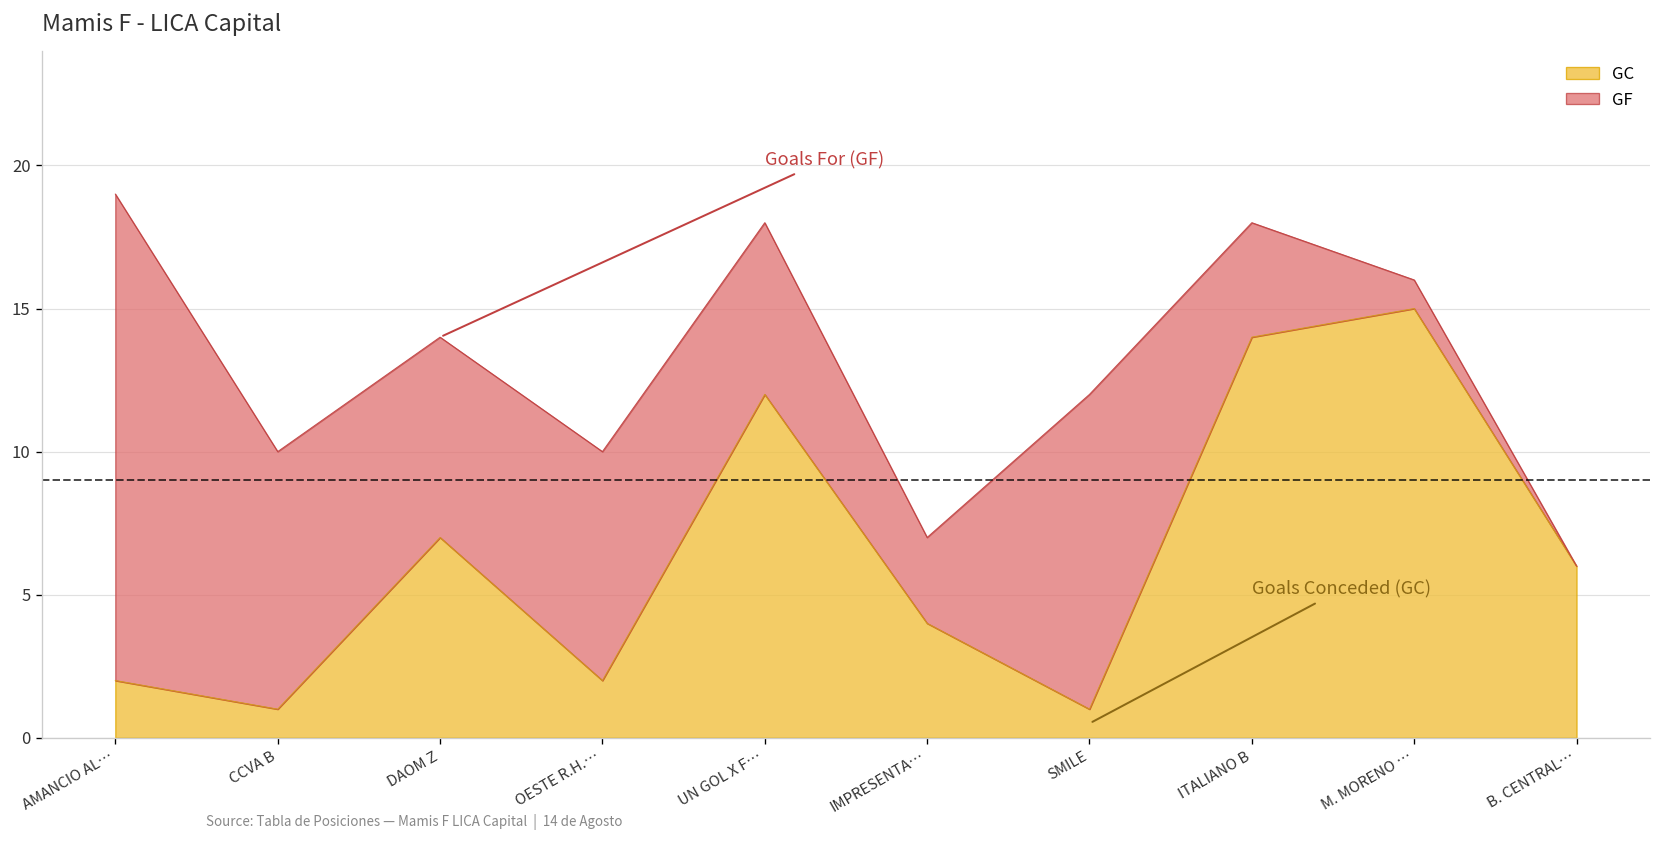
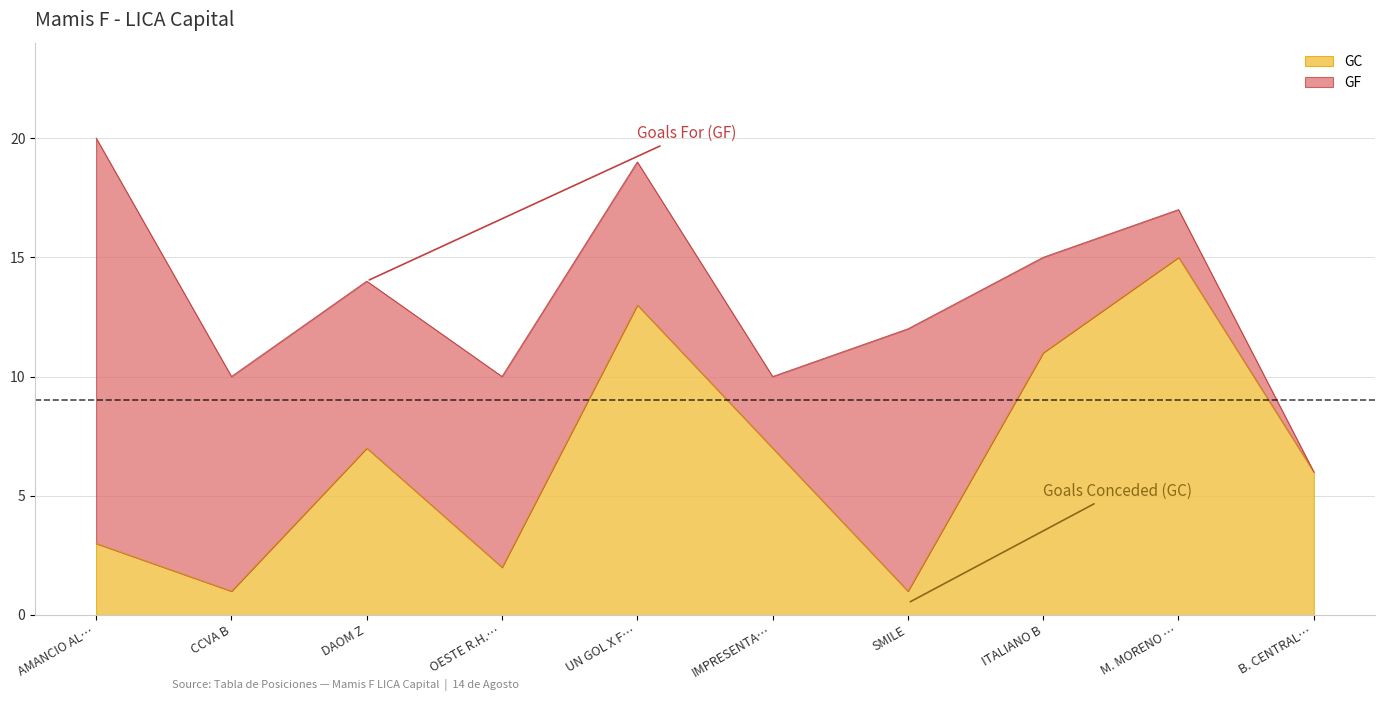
GC, AMANCIO AL…: 2 -> 3
GC, UN GOL X F…: 12 -> 13
GC, IMPRESENTA…: 4 -> 7
GC, ITALIANO B: 14 -> 11
GF, M. MORENO …: 1 -> 2
